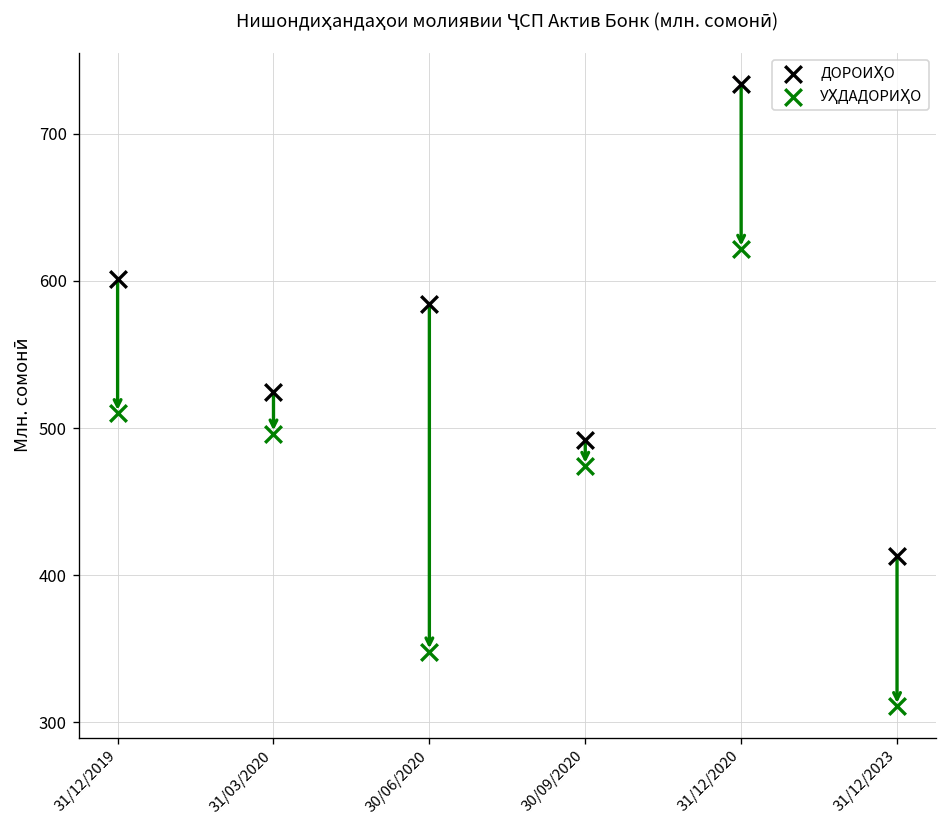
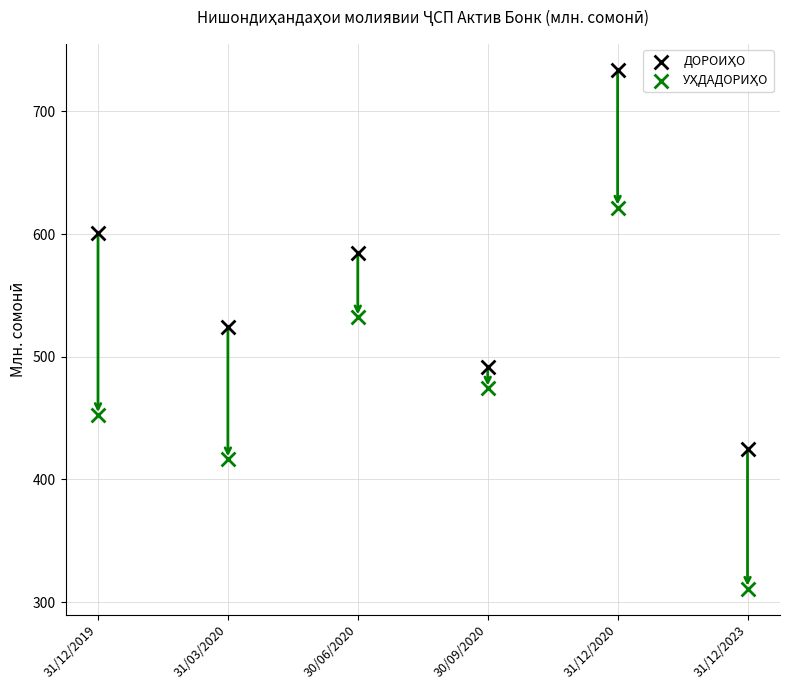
УҲДАДОРИҲО, 31/12/2019: 510 -> 453
УҲДАДОРИҲО, 31/03/2020: 496 -> 416
УҲДАДОРИҲО, 30/06/2020: 348 -> 532
ДОРОИҲО, 31/12/2023: 413 -> 425
